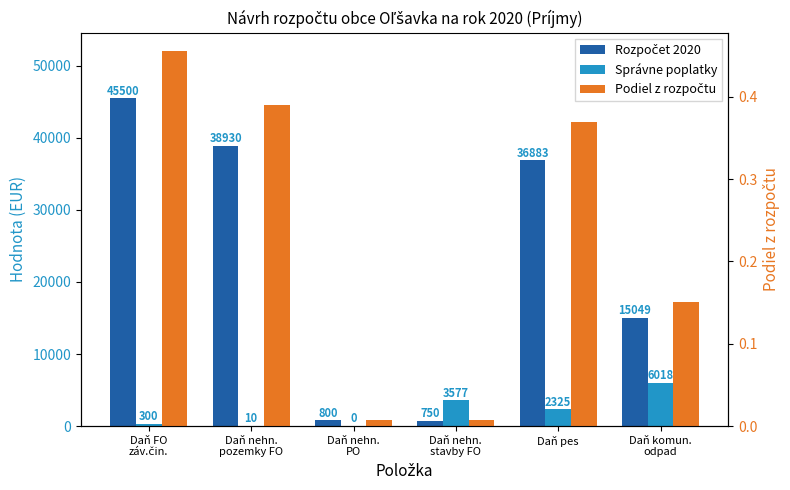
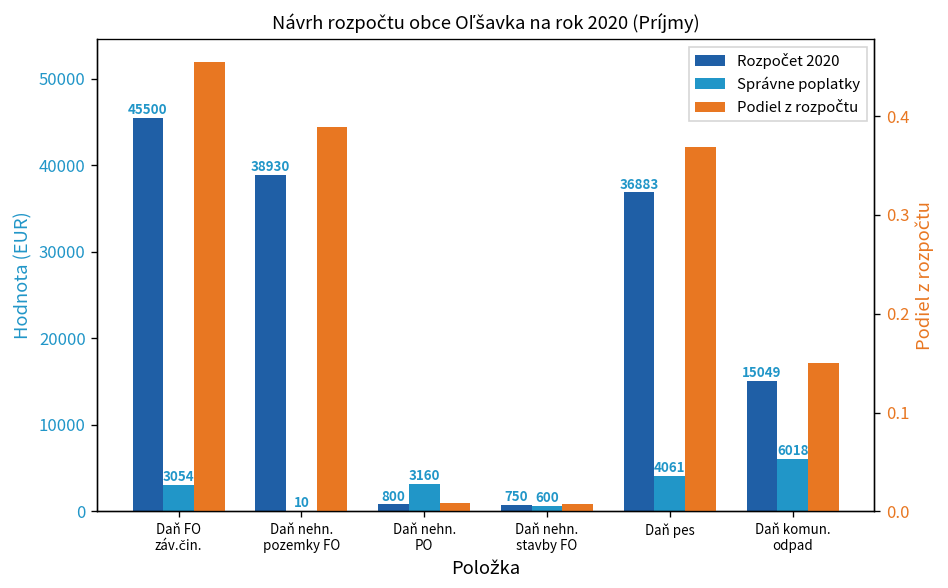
Správne poplatky, Daň FO záv.čin.: 300 -> 3054
Správne poplatky, Daň nehn. PO: 0 -> 3160
Správne poplatky, Daň nehn. stavby FO: 3577 -> 600
Správne poplatky, Daň pes: 2325 -> 4061
